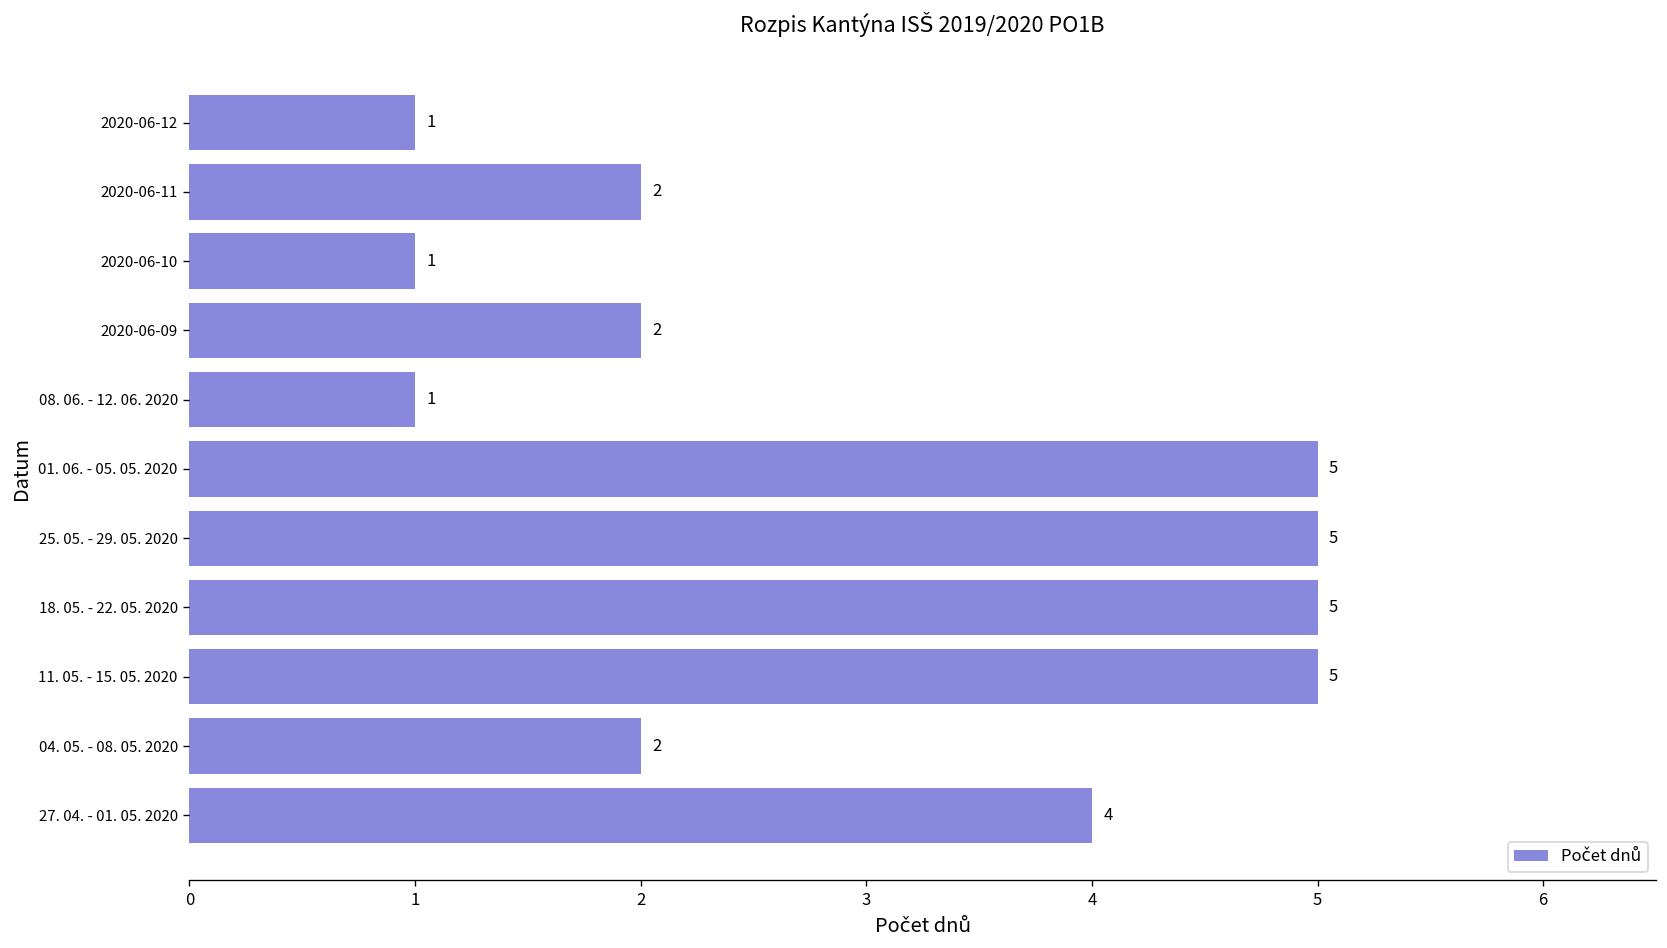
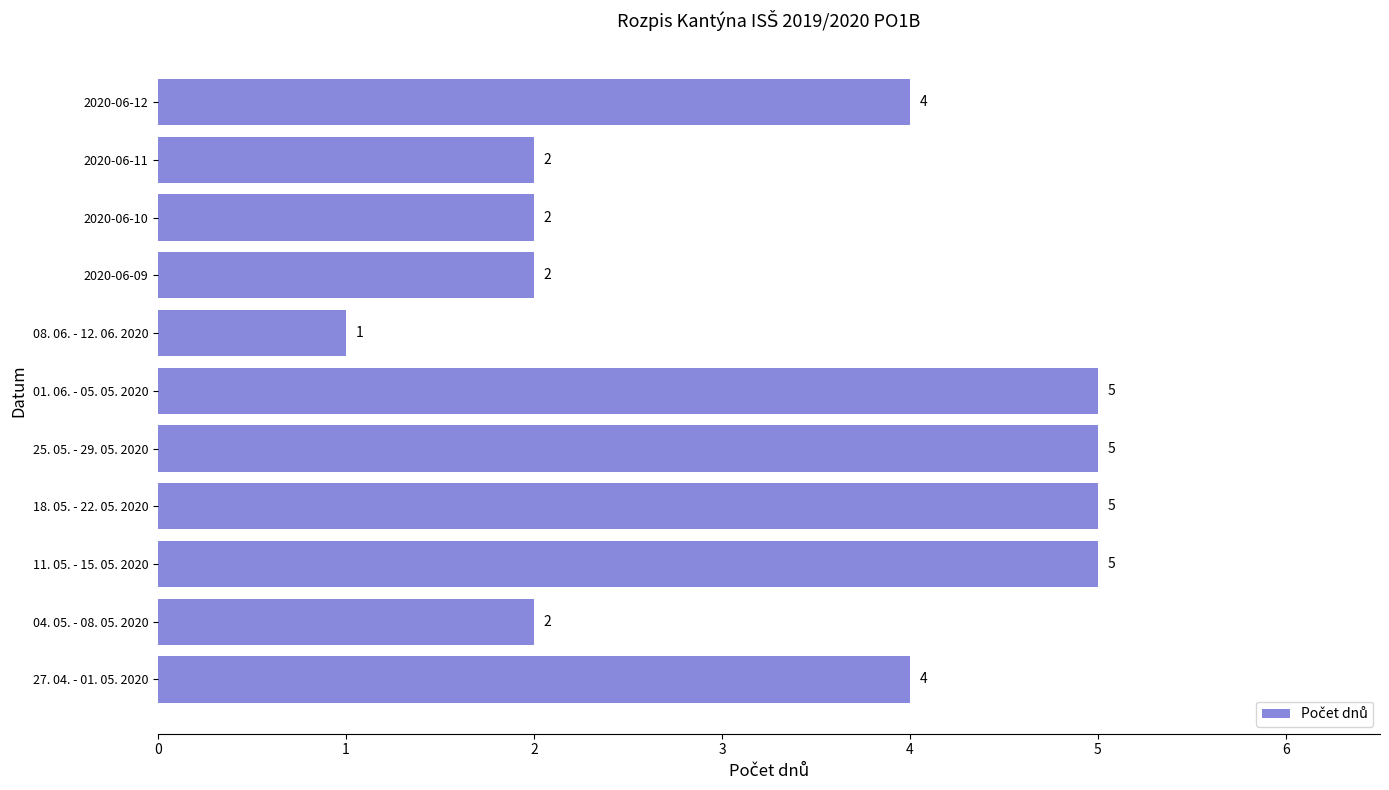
2020-06-12: 1 -> 4
2020-06-10: 1 -> 2
